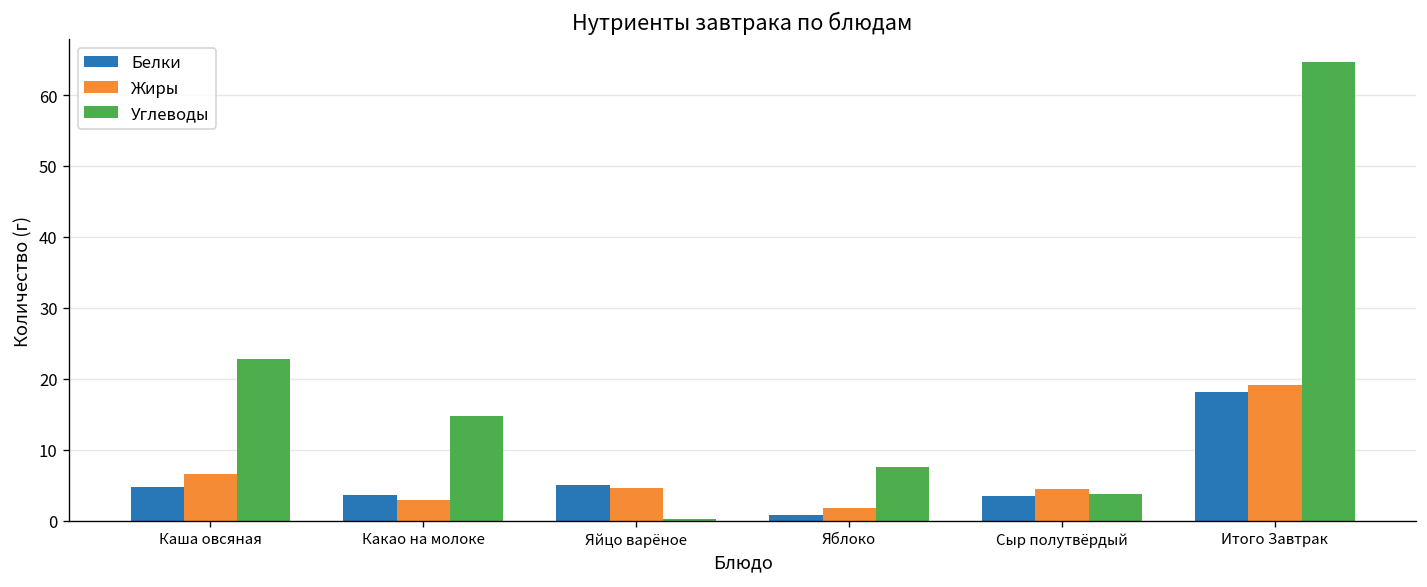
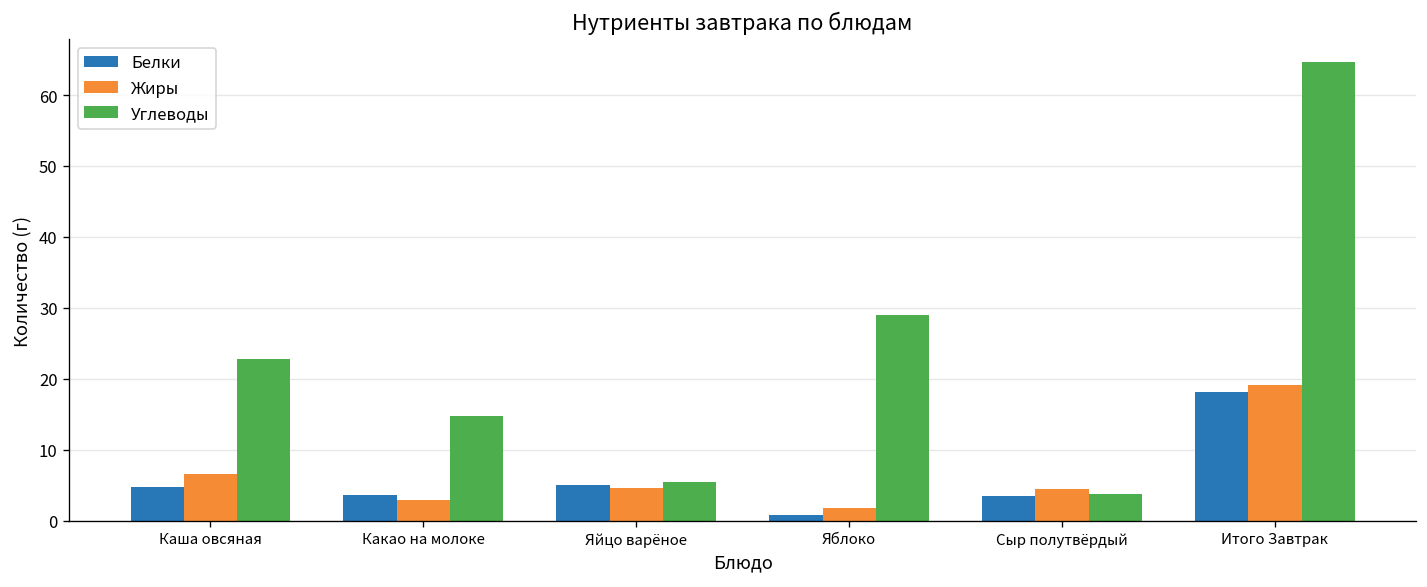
Углеводы, Яйцо варёное: 0 -> 5
Углеводы, Яблоко: 8 -> 29
